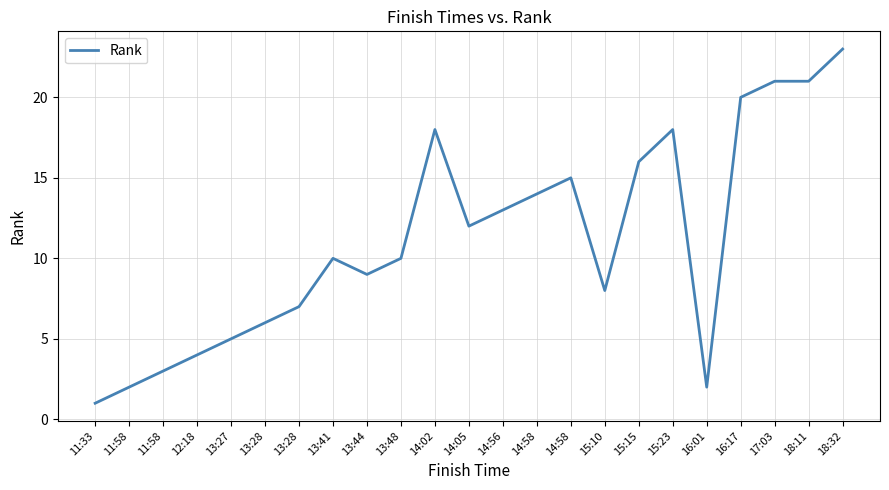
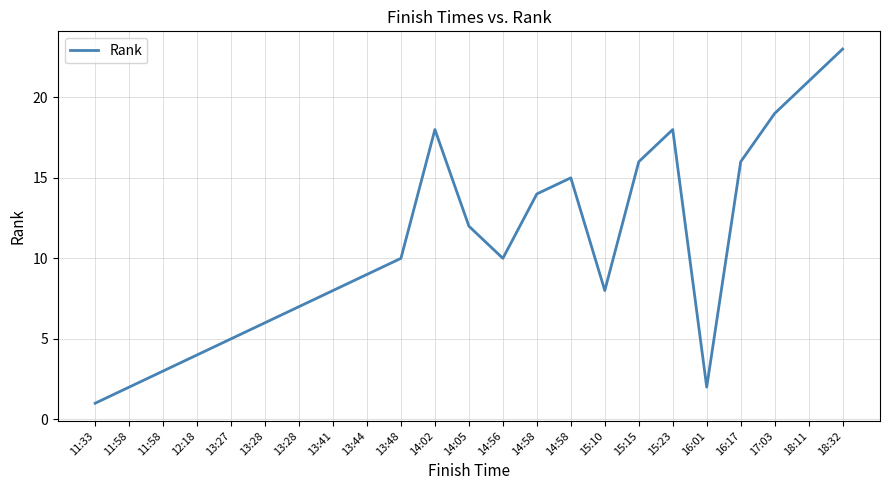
13:41: 10 -> 8
14:56: 13 -> 10
16:17: 20 -> 16
17:03: 21 -> 19
